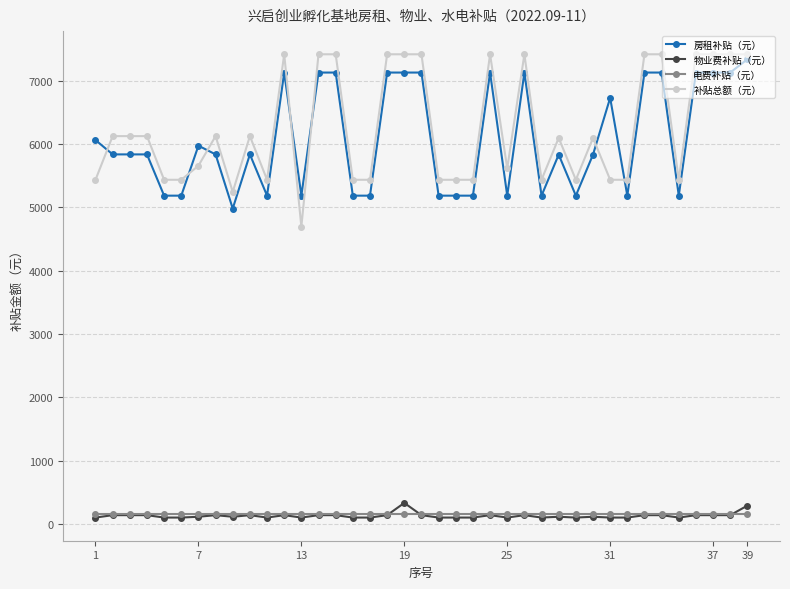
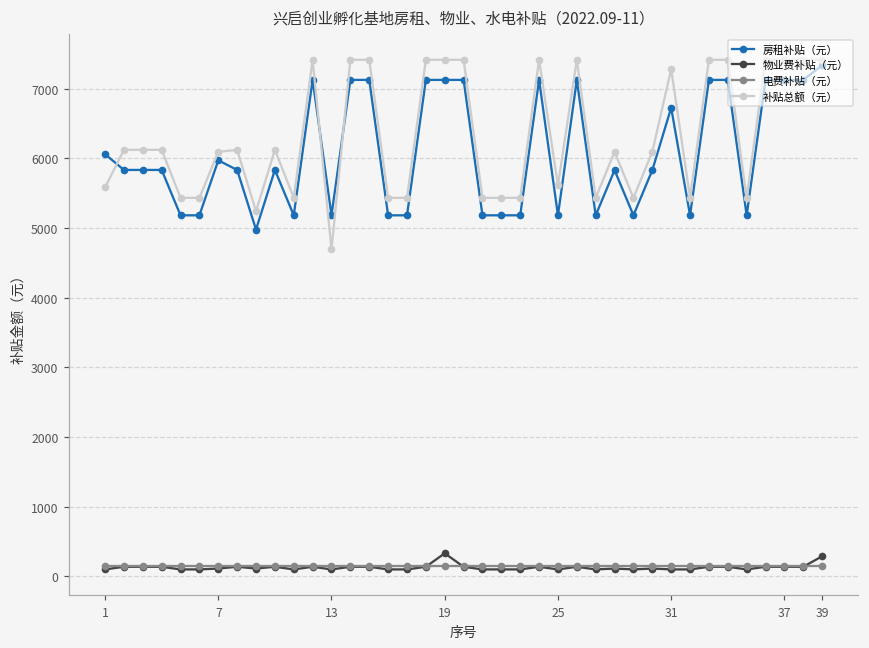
补贴总额（元）, 1: 5400 -> 5600
补贴总额（元）, 7: 5700 -> 6100
补贴总额（元）, 31: 5400 -> 7300
